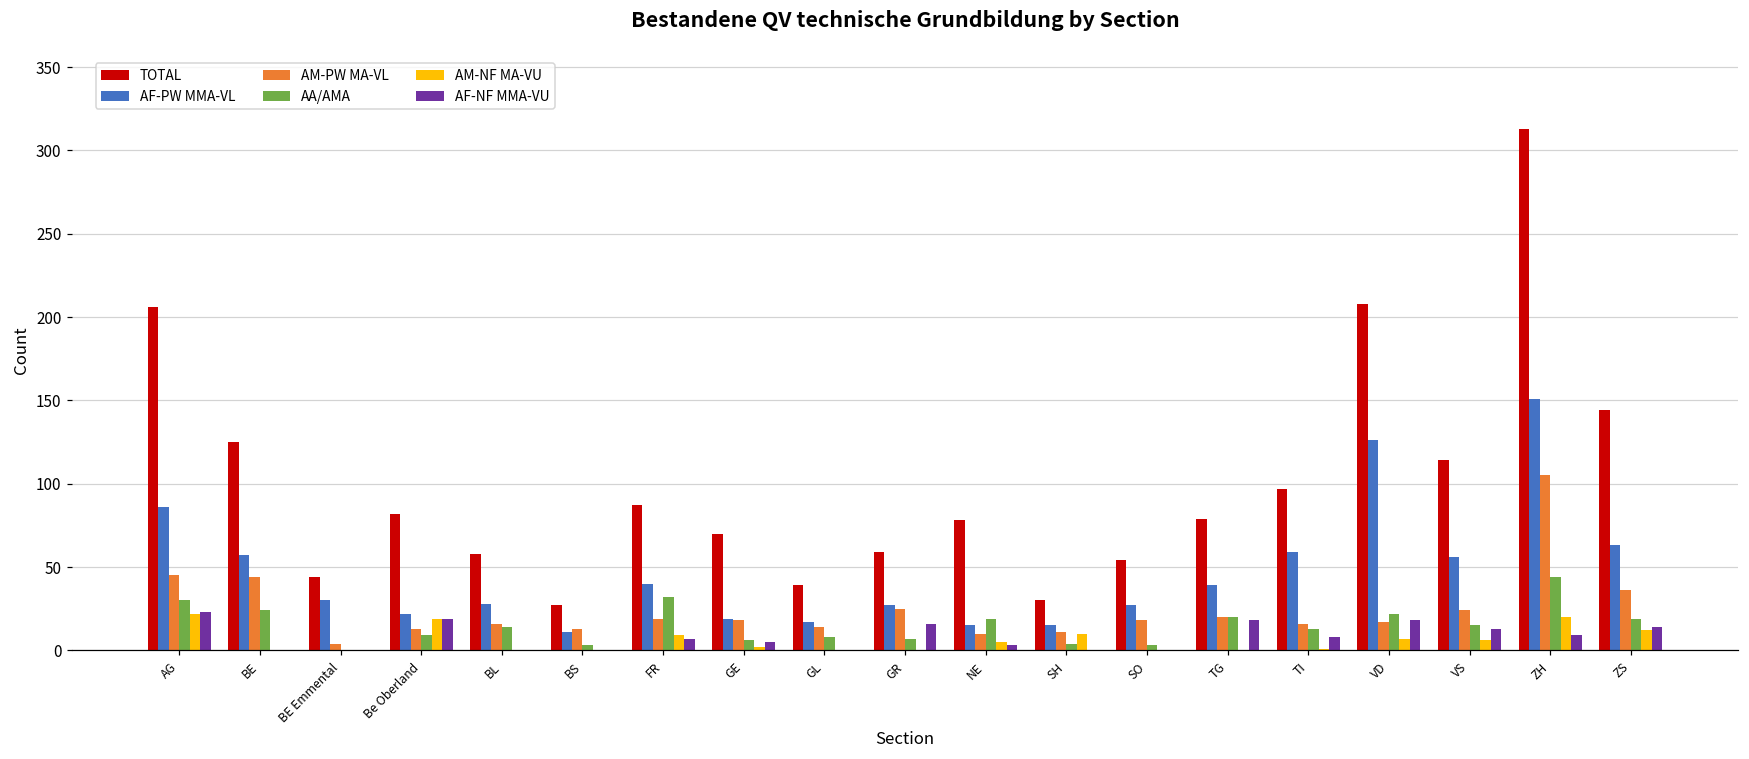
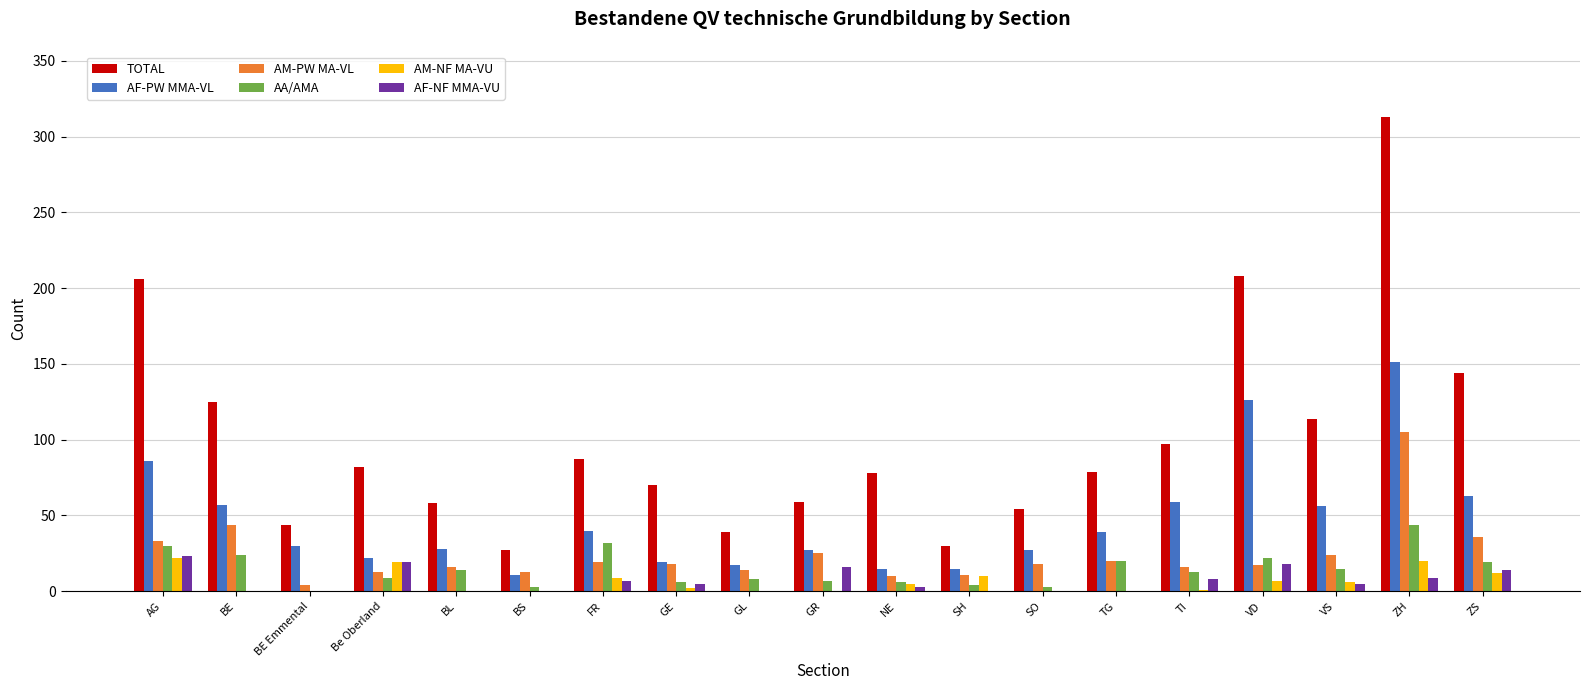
AM-PW MA-VL, AG: 45 -> 33
AA/AMA, NE: 19 -> 6
AF-NF MMA-VU, TG: 18 -> 0
AF-NF MMA-VU, VS: 13 -> 5
